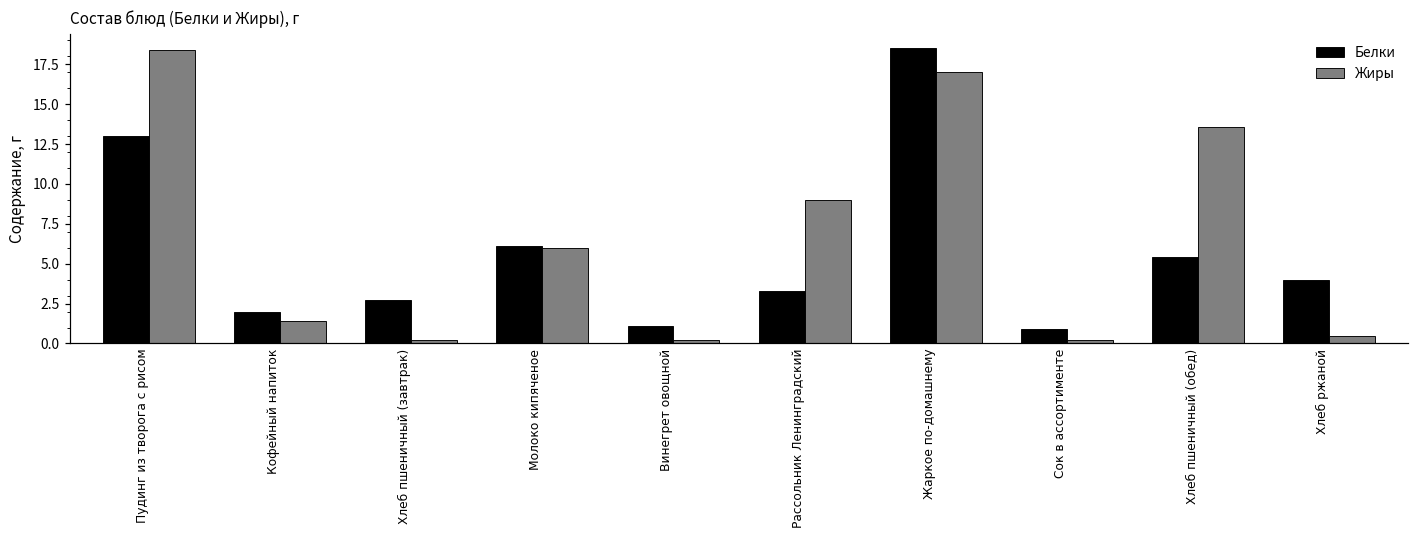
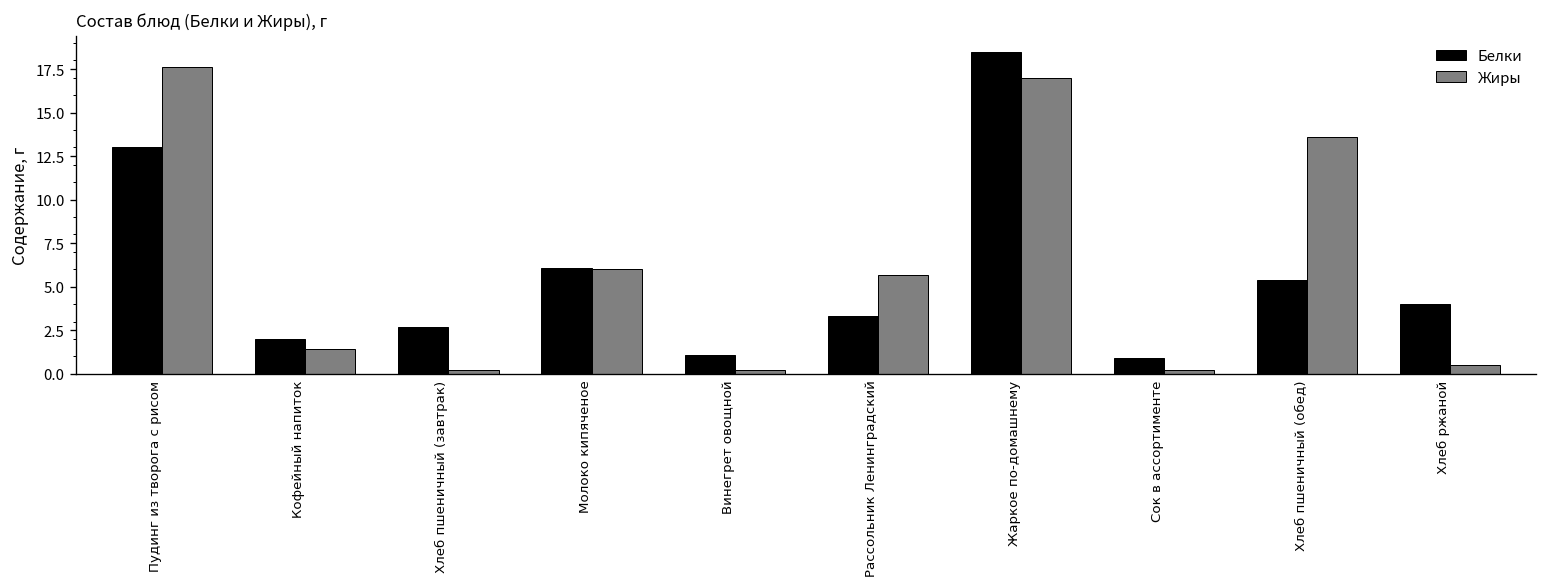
Жиры, Пудинг из творога с рисом: 18.4 -> 17.6
Жиры, Рассольник Ленинградский: 9.0 -> 5.7
